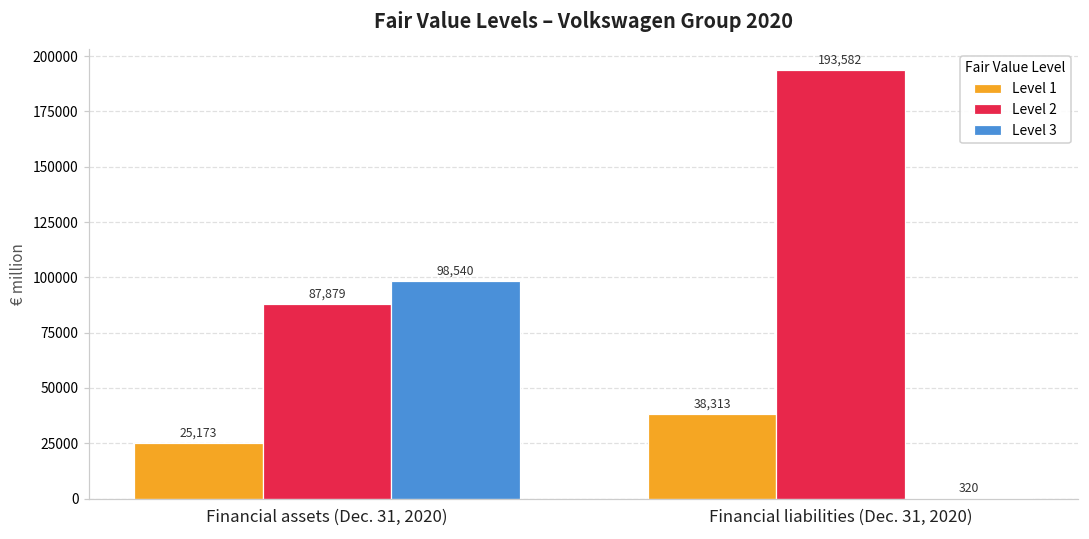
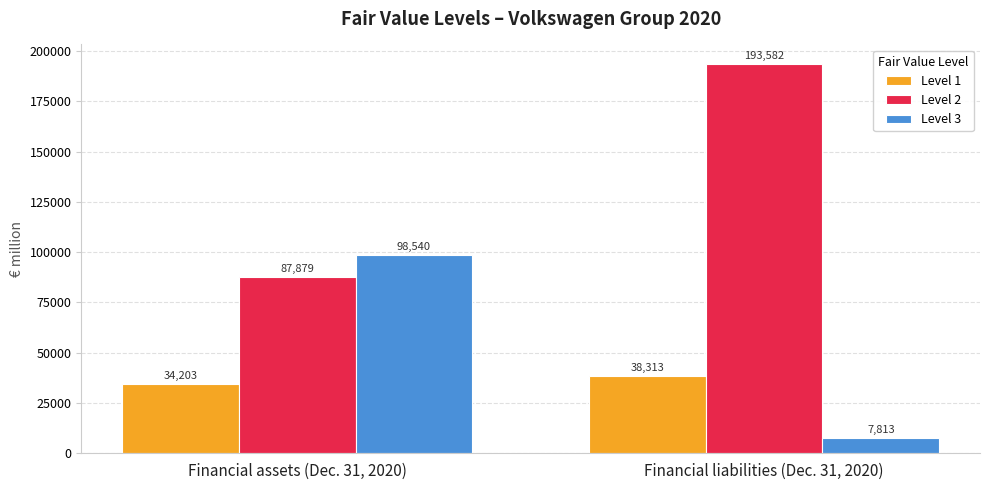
Level 1, Financial assets (Dec. 31, 2020): 25,173 -> 34,203
Level 3, Financial liabilities (Dec. 31, 2020): 320 -> 7,813
